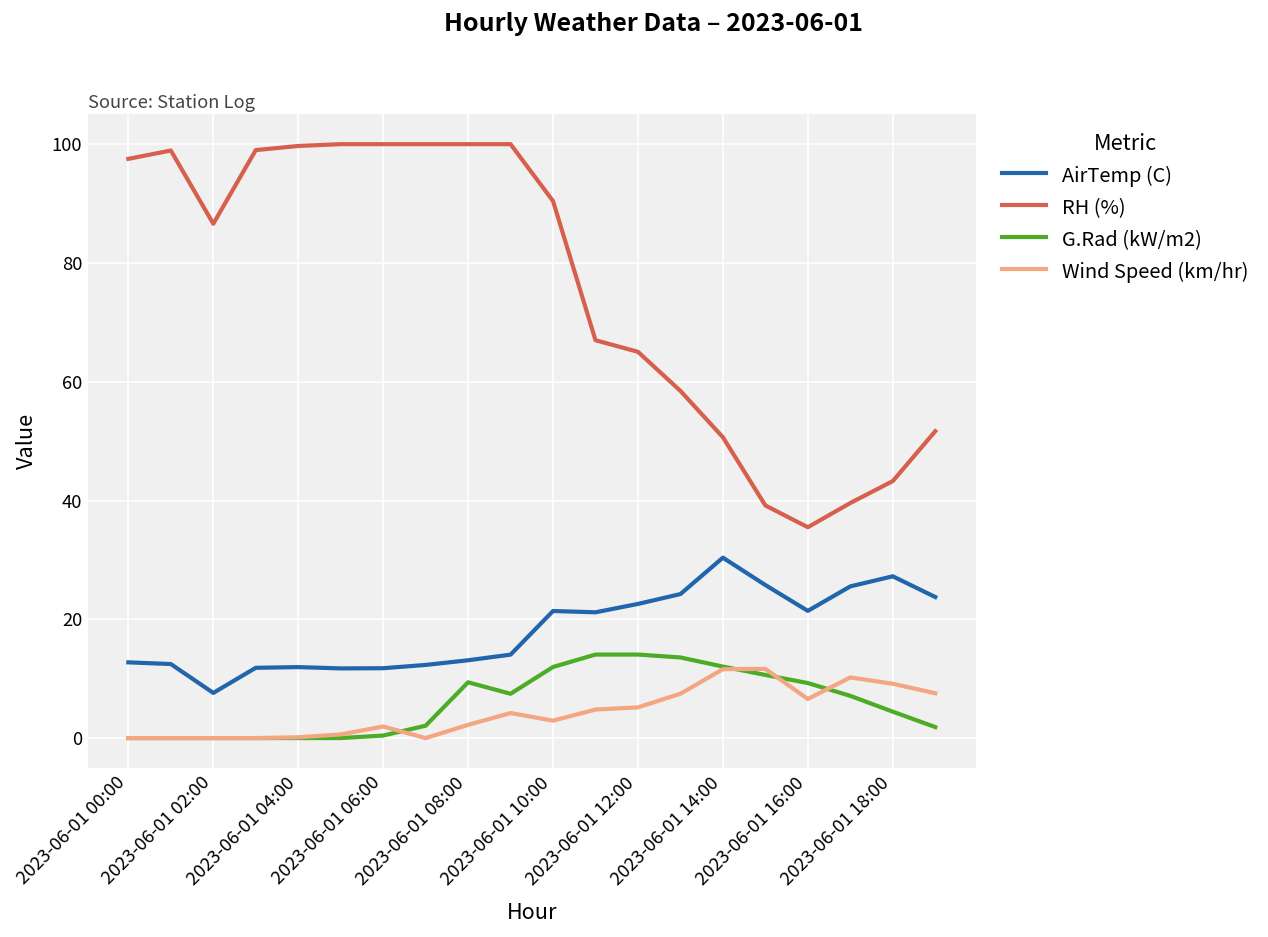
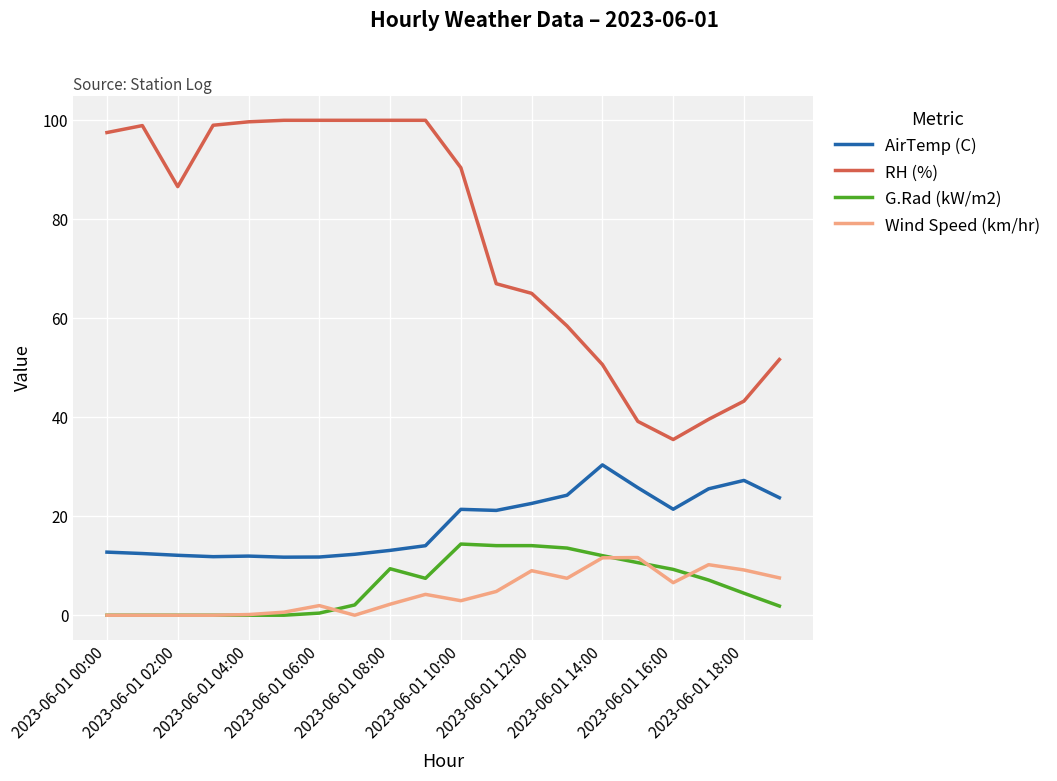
AirTemp (C), 2023-06-01 02:00: 8 -> 12
G.Rad (kW/m2), 2023-06-01 10:00: 12 -> 14
Wind Speed (km/hr), 2023-06-01 12:00: 5 -> 9
